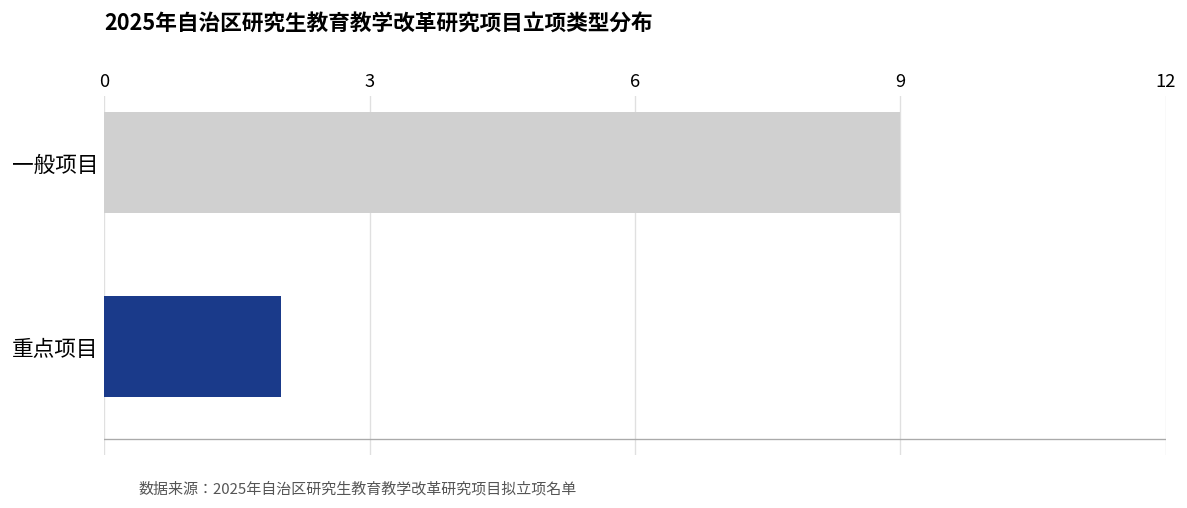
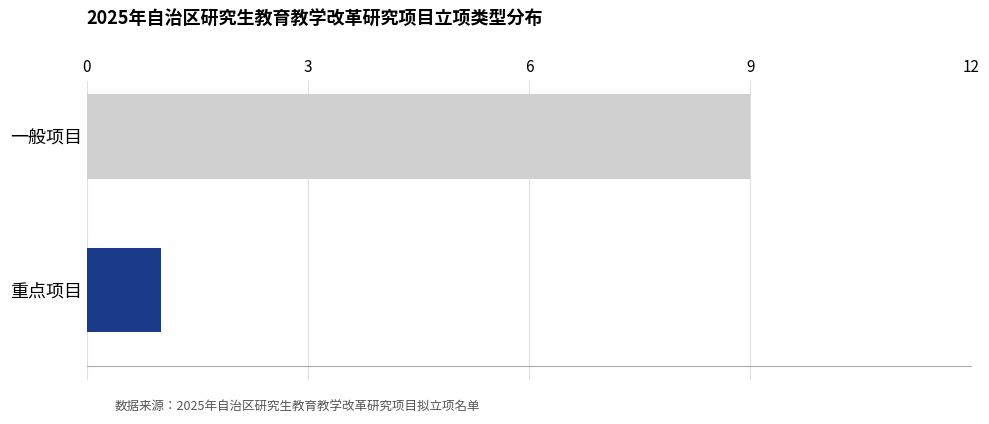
重点项目: 2 -> 1
